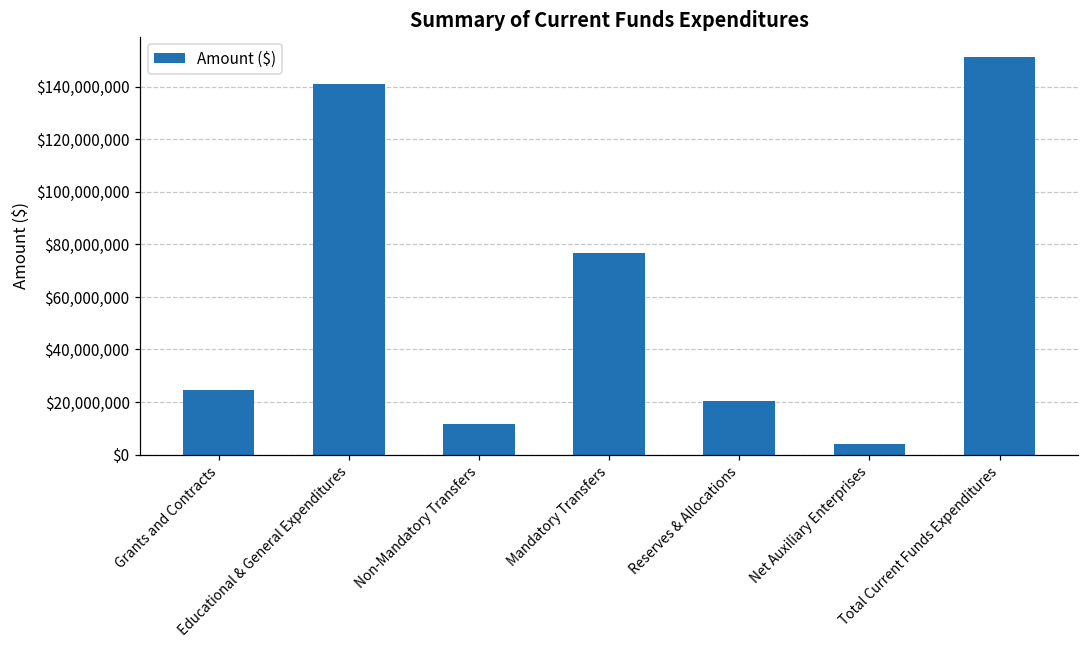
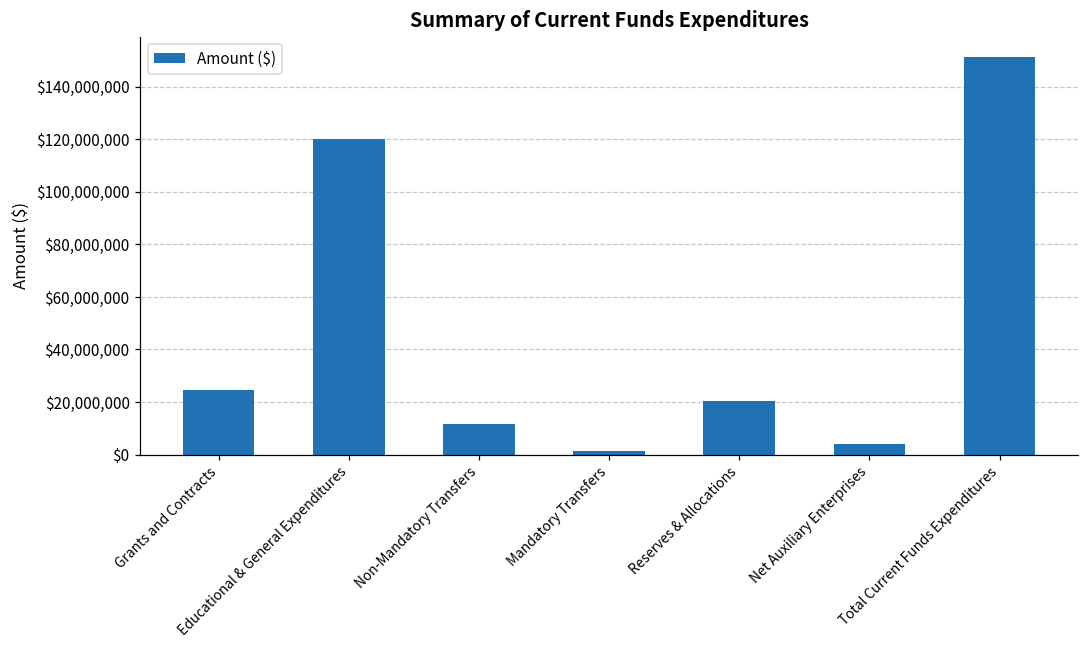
Educational & General Expenditures: $141,000,000 -> $120,000,000
Mandatory Transfers: $77,000,000 -> $1,000,000
